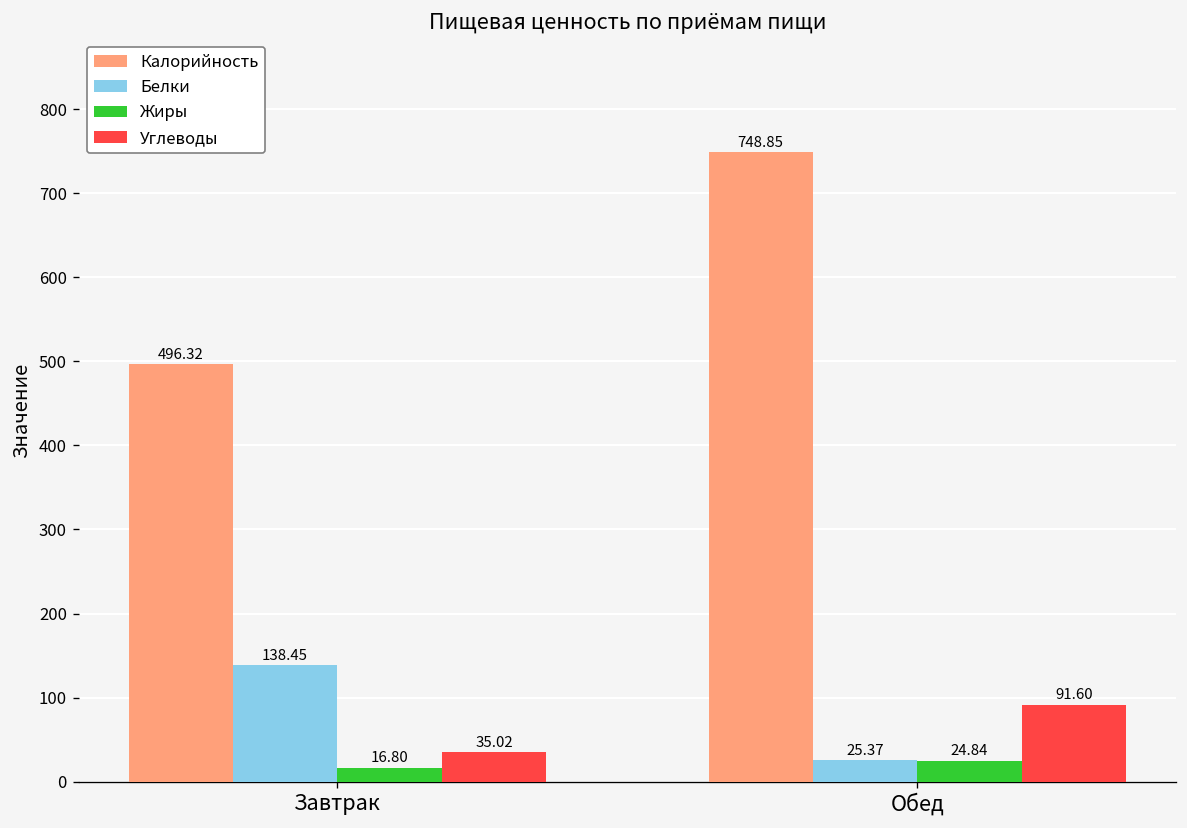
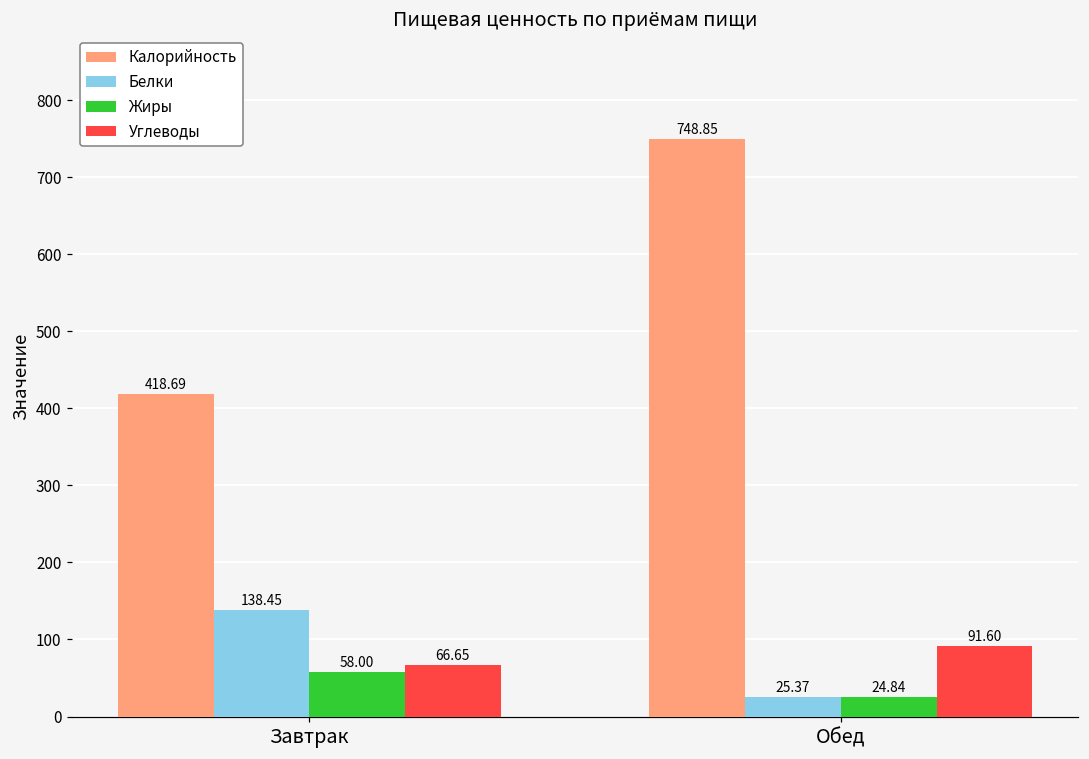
Калорийность, Завтрак: 496.32 -> 418.69
Жиры, Завтрак: 16.80 -> 58.00
Углеводы, Завтрак: 35.02 -> 66.65
